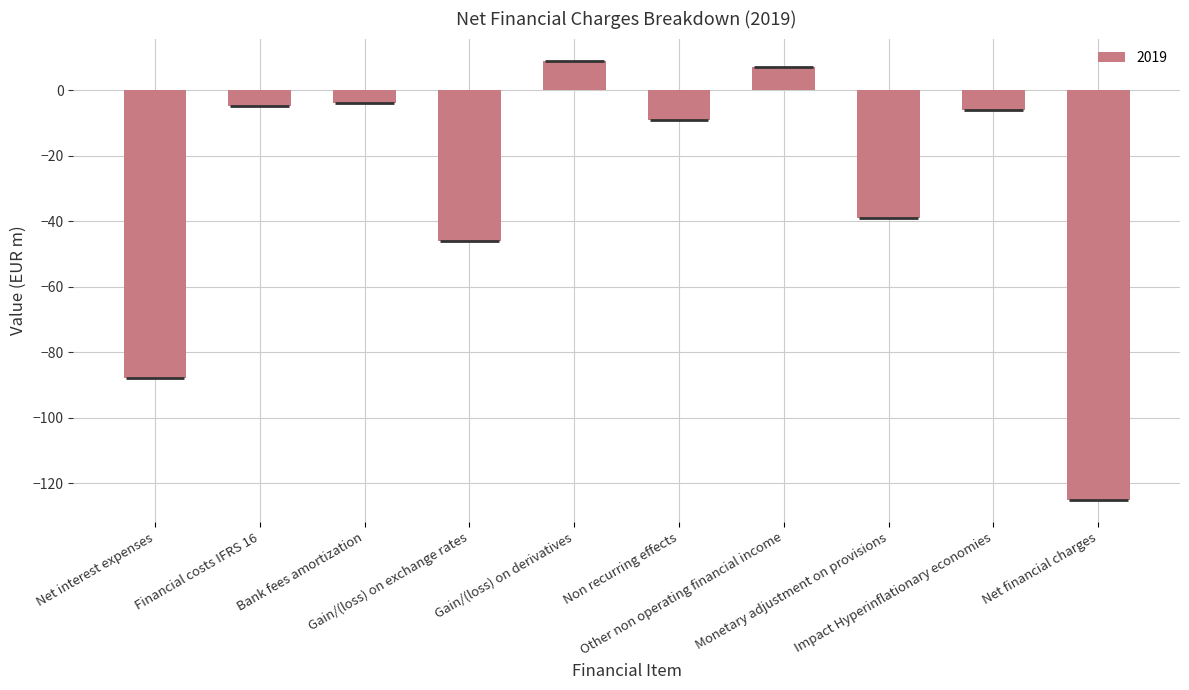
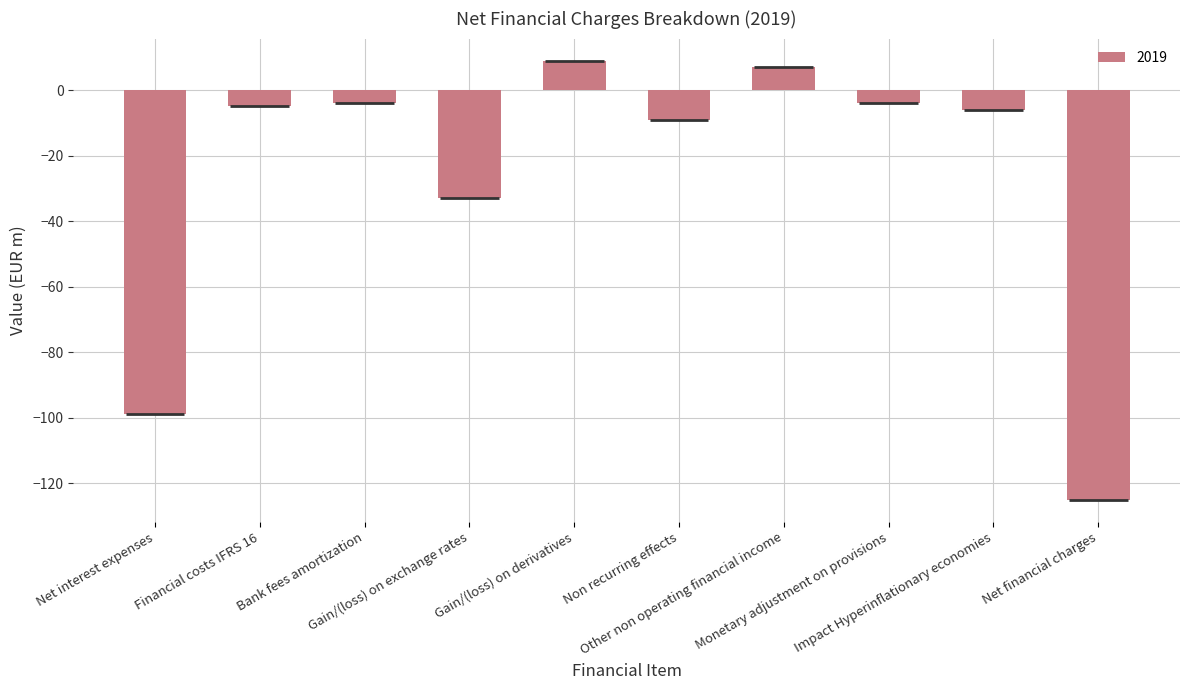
Net interest expenses: -88 -> -99
Gain/(loss) on exchange rates: -46 -> -33
Monetary adjustment on provisions: -39 -> -4
